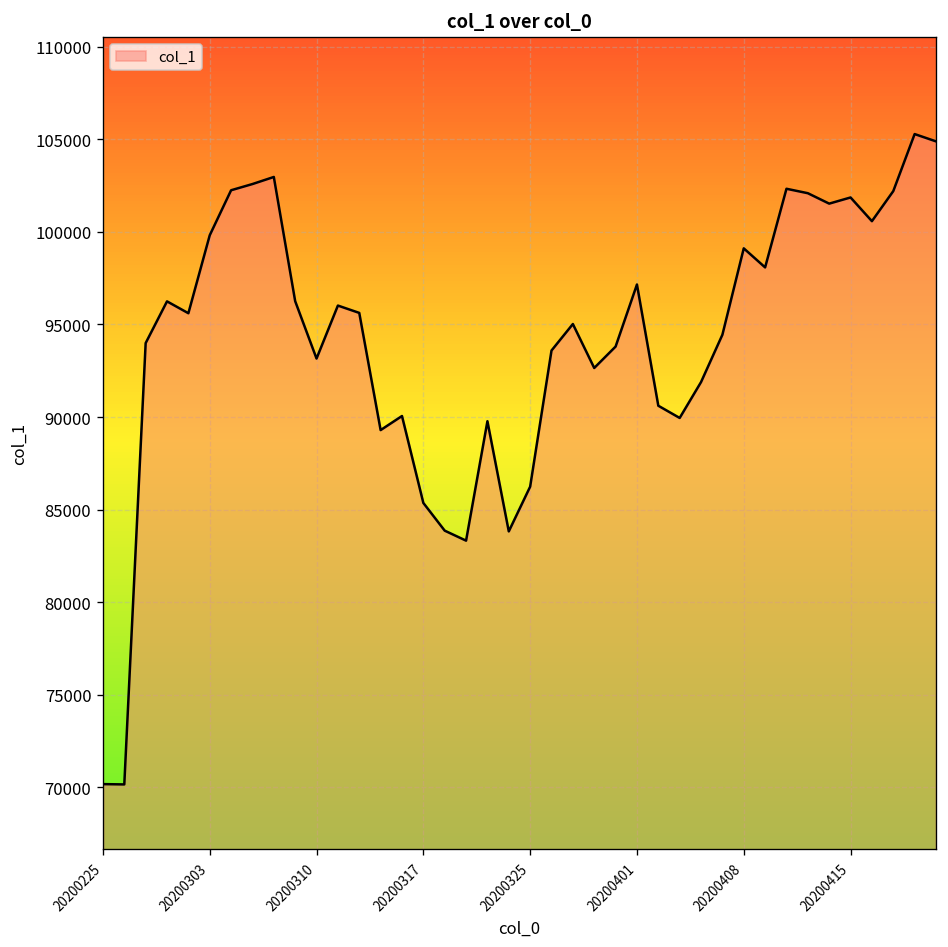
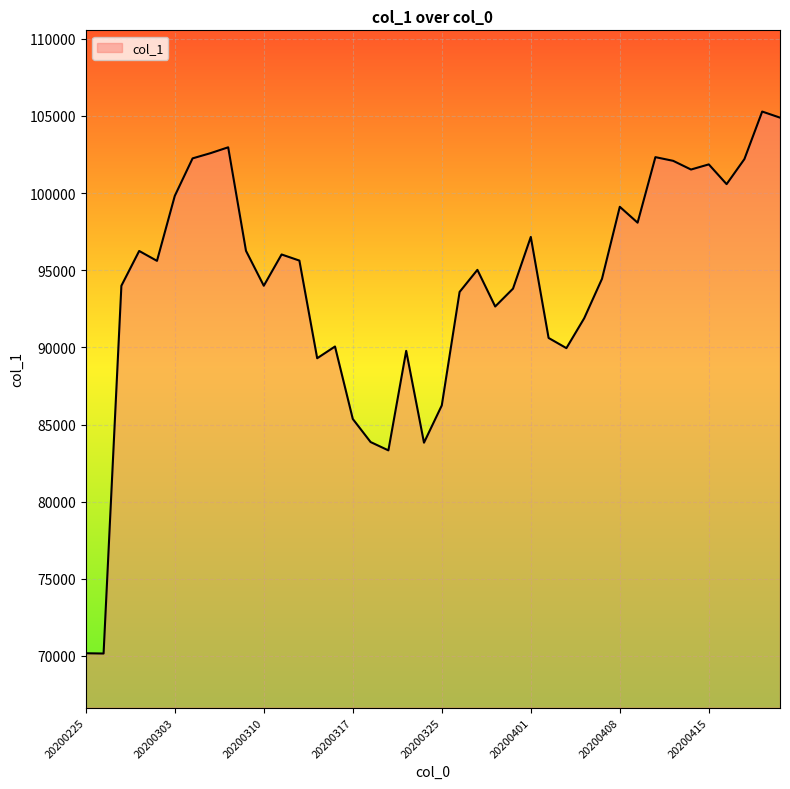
20200310: 93200 -> 94000
